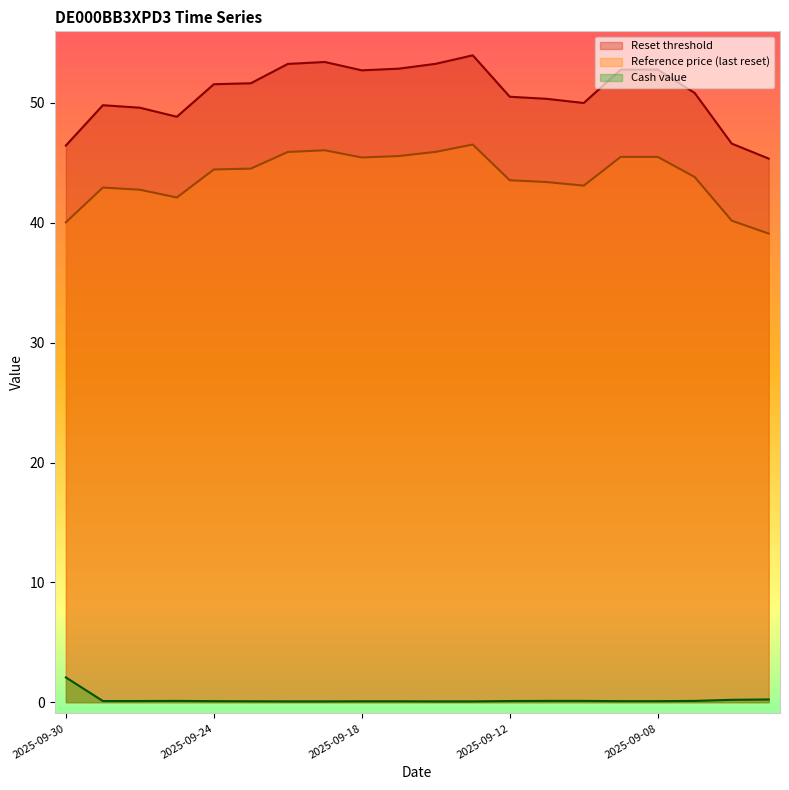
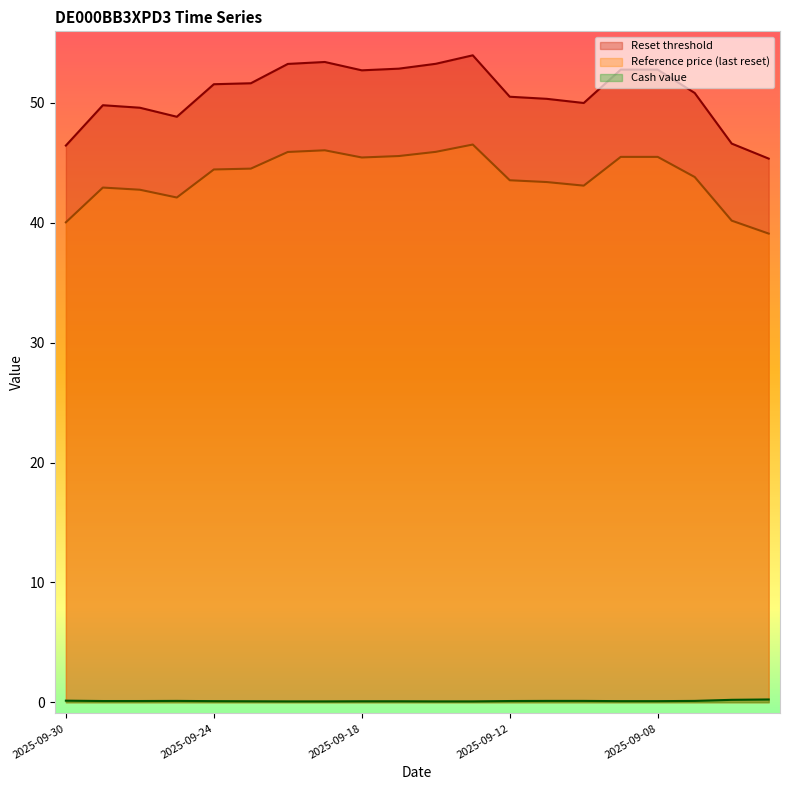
Cash value, 2025-09-30: 2.1 -> 0.1
